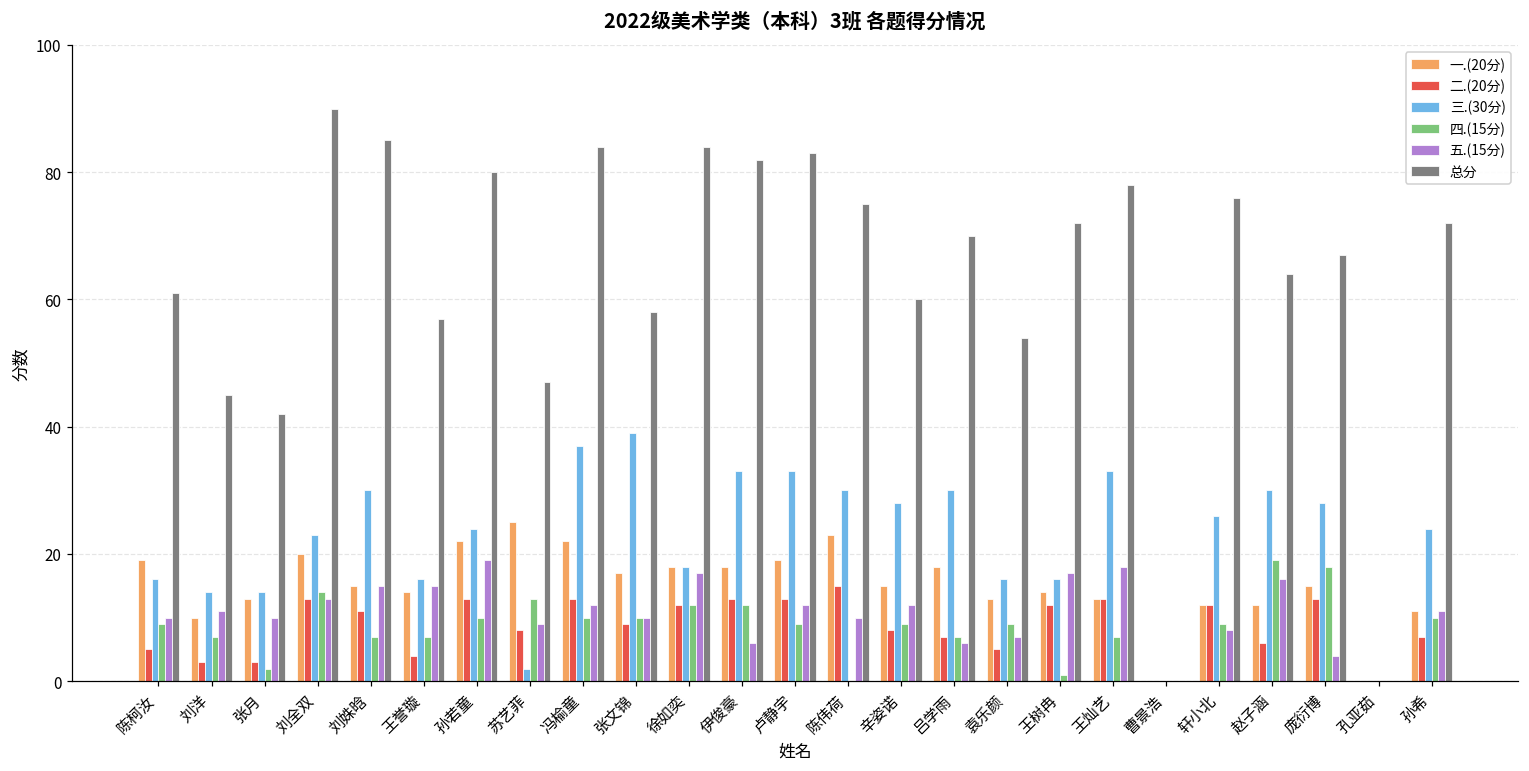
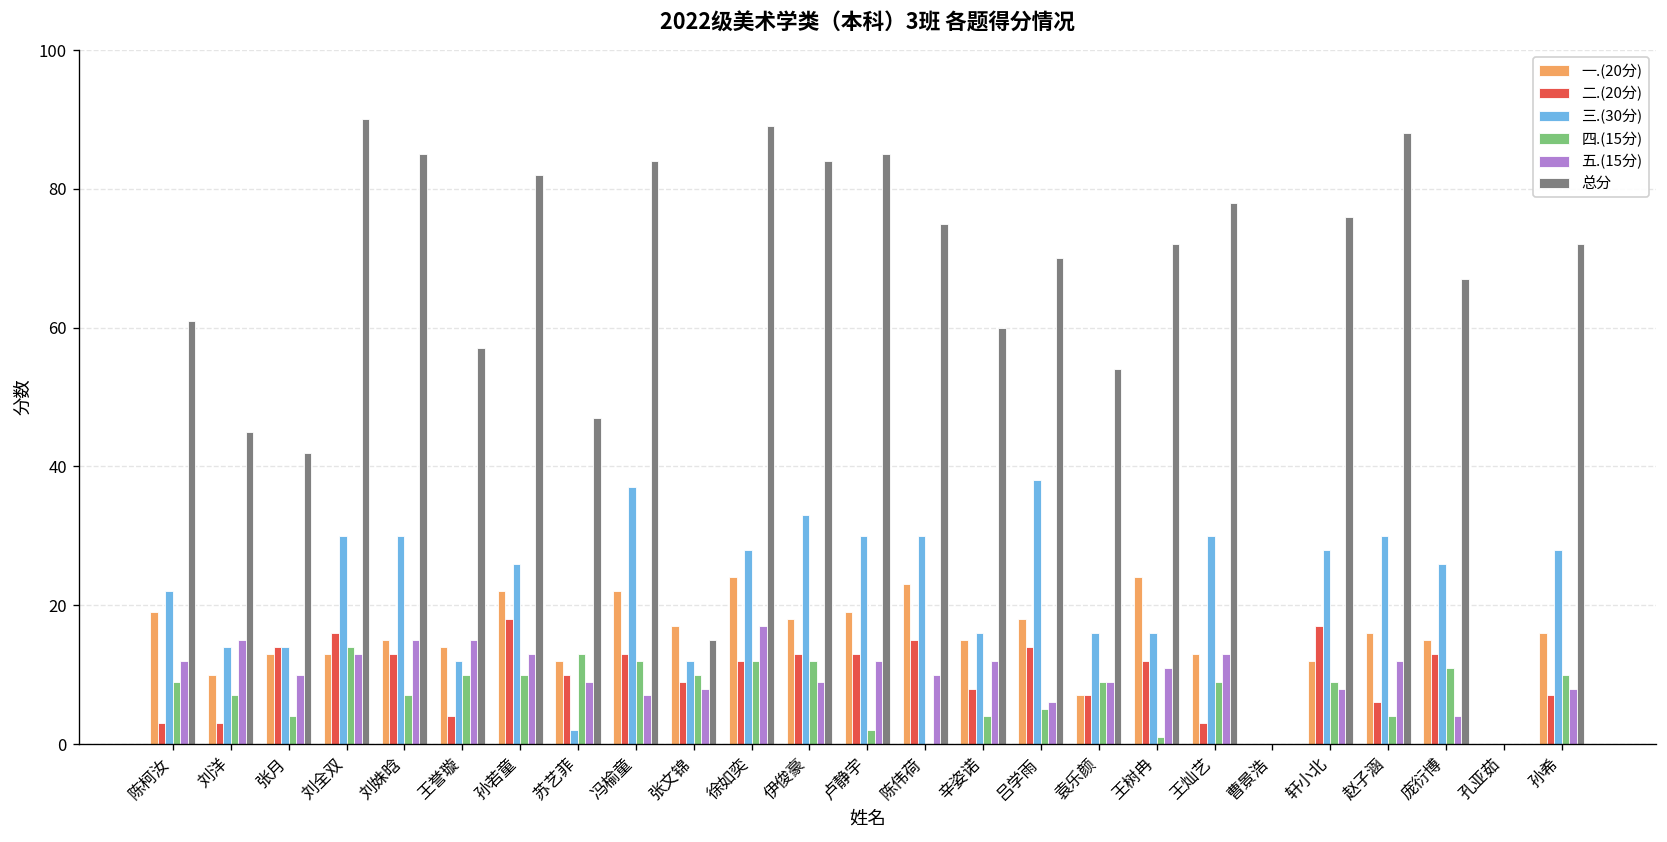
二.(20分), 陈柯汝: 5 -> 3
三.(30分), 陈柯汝: 16 -> 22
五.(15分), 陈柯汝: 10 -> 12
五.(15分), 刘洋: 11 -> 15
二.(20分), 张月: 3 -> 14
四.(15分), 张月: 2 -> 4
一.(20分), 刘全双: 20 -> 13
二.(20分), 刘全双: 13 -> 16
三.(30分), 刘全双: 23 -> 30
二.(20分), 刘姝晗: 11 -> 13
三.(30分), 王誉璇: 16 -> 12
四.(15分), 王誉璇: 7 -> 10
二.(20分), 孙若童: 13 -> 18
三.(30分), 孙若童: 24 -> 26
五.(15分), 孙若童: 19 -> 13
总分, 孙若童: 80 -> 82
一.(20分), 苏艺菲: 25 -> 12
二.(20分), 苏艺菲: 8 -> 10
四.(15分), 冯榆童: 10 -> 12
五.(15分), 冯榆童: 12 -> 7
三.(30分), 张文锦: 39 -> 12
五.(15分), 张文锦: 10 -> 8
总分, 张文锦: 58 -> 15
一.(20分), 徐如奕: 18 -> 24
三.(30分), 徐如奕: 18 -> 28
总分, 徐如奕: 84 -> 89
五.(15分), 伊俊豪: 6 -> 9
总分, 伊俊豪: 82 -> 84
三.(30分), 卢静宇: 33 -> 30
四.(15分), 卢静宇: 9 -> 2
总分, 卢静宇: 83 -> 85
三.(30分), 辛姿诺: 28 -> 16
四.(15分), 辛姿诺: 9 -> 4
二.(20分), 吕学雨: 7 -> 14
三.(30分), 吕学雨: 30 -> 38
四.(15分), 吕学雨: 7 -> 5
一.(20分), 袁乐颜: 13 -> 7
二.(20分), 袁乐颜: 5 -> 7
五.(15分), 袁乐颜: 7 -> 9
一.(20分), 王树冉: 14 -> 24
五.(15分), 王树冉: 17 -> 11
二.(20分), 王灿艺: 13 -> 3
三.(30分), 王灿艺: 33 -> 30
四.(15分), 王灿艺: 7 -> 9
五.(15分), 王灿艺: 18 -> 13
二.(20分), 轩小北: 12 -> 17
三.(30分), 轩小北: 26 -> 28
一.(20分), 赵子涵: 12 -> 16
四.(15分), 赵子涵: 19 -> 4
五.(15分), 赵子涵: 16 -> 12
总分, 赵子涵: 64 -> 88
三.(30分), 庞衍博: 28 -> 26
四.(15分), 庞衍博: 18 -> 11
一.(20分), 孙希: 11 -> 16
三.(30分), 孙希: 24 -> 28
五.(15分), 孙希: 11 -> 8
